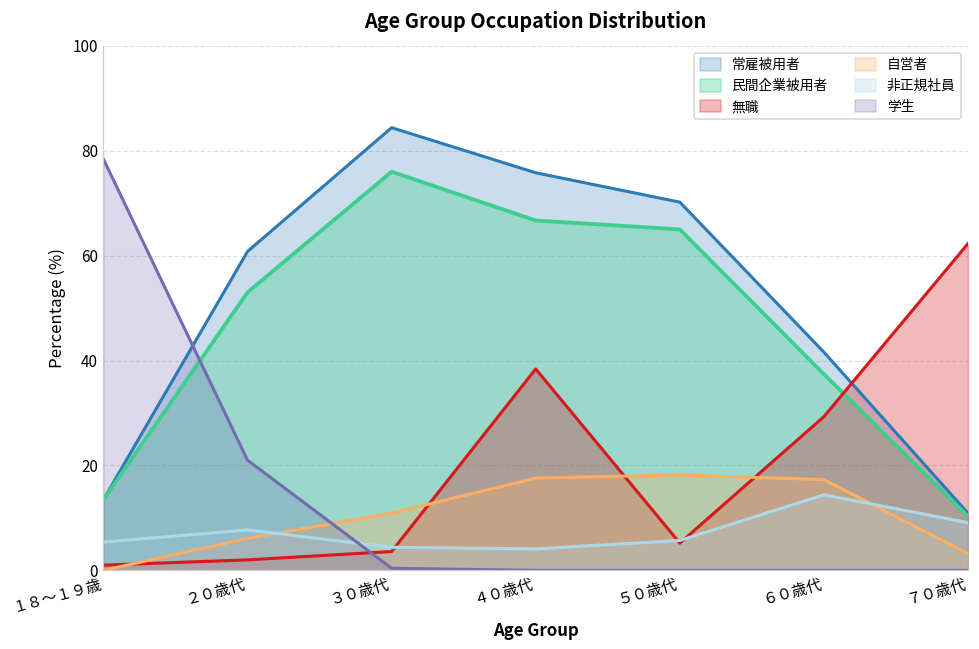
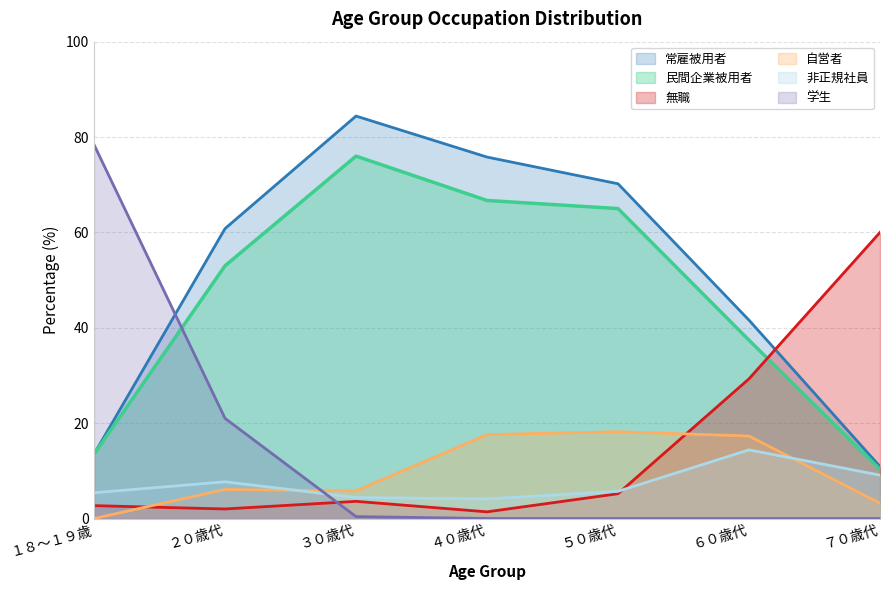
無職, １８～１９歳: 1 -> 3
自営者, ３０歳代: 11 -> 6
無職, ４０歳代: 38 -> 1
無職, ７０歳代: 62 -> 60
